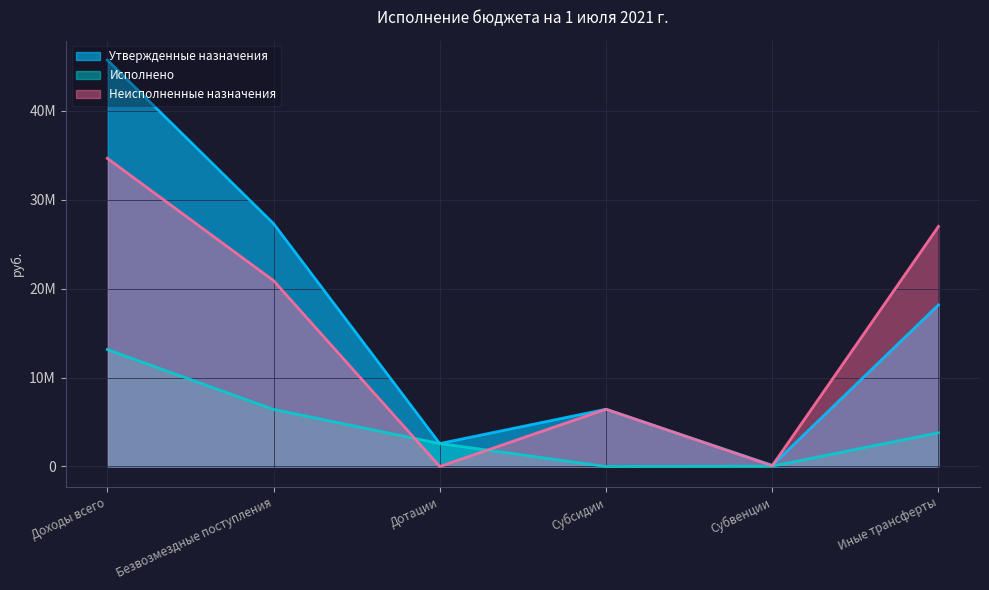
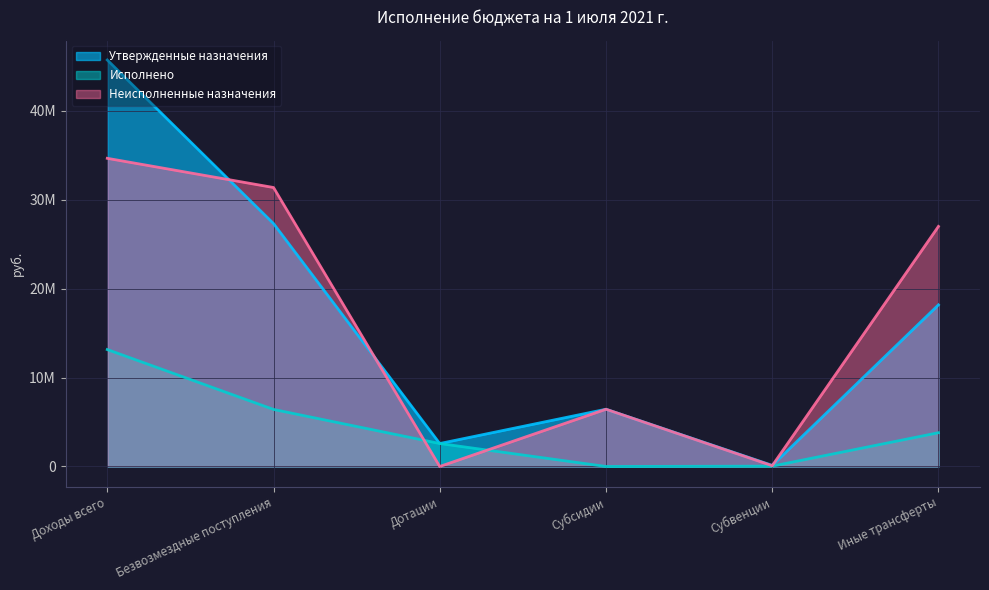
Неисполненные назначения, Безвозмездные поступления: 21000000 -> 31000000
